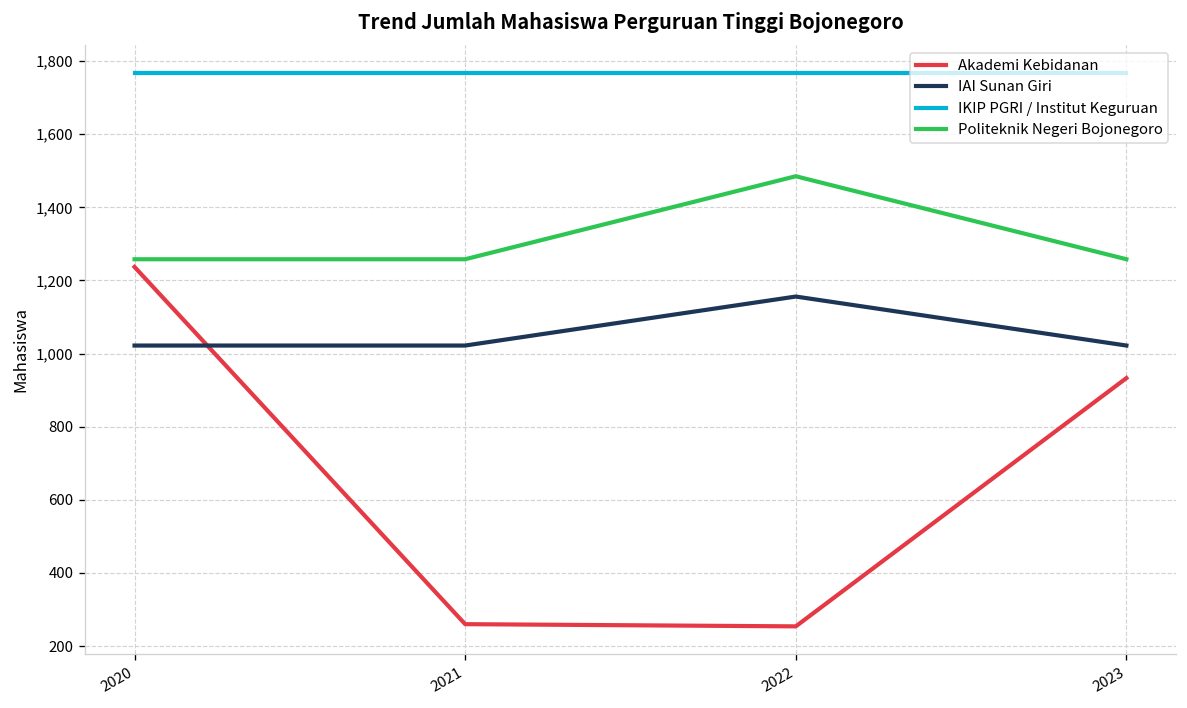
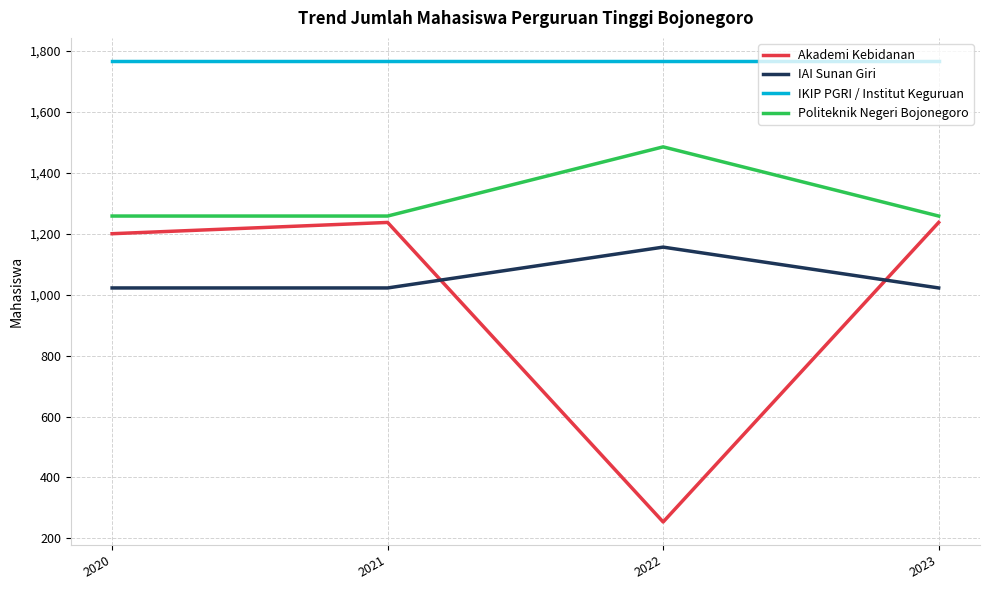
Akademi Kebidanan, 2020: 1,240 -> 1,200
Akademi Kebidanan, 2021: 260 -> 1,240
Akademi Kebidanan, 2023: 930 -> 1,240
